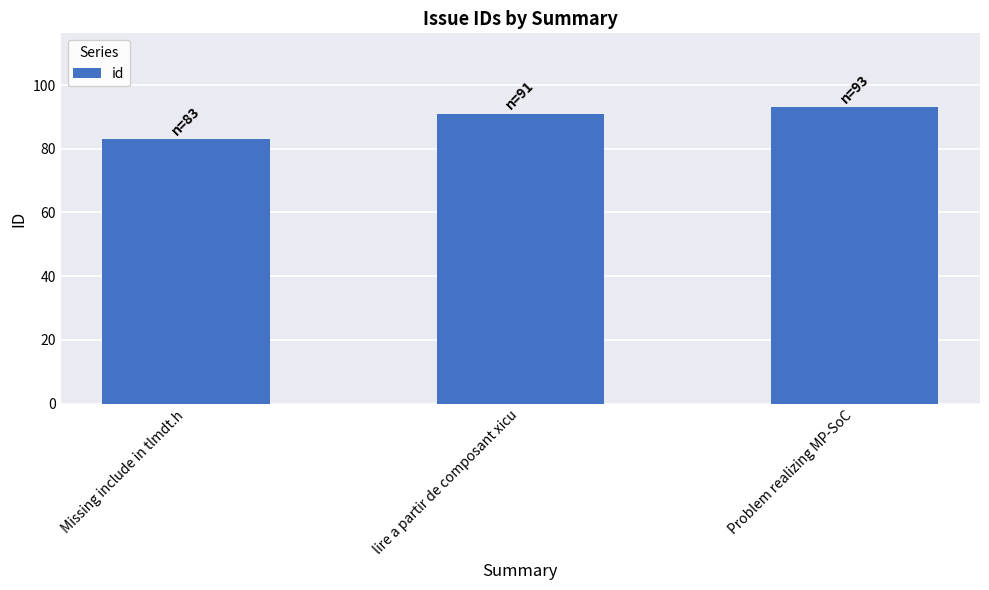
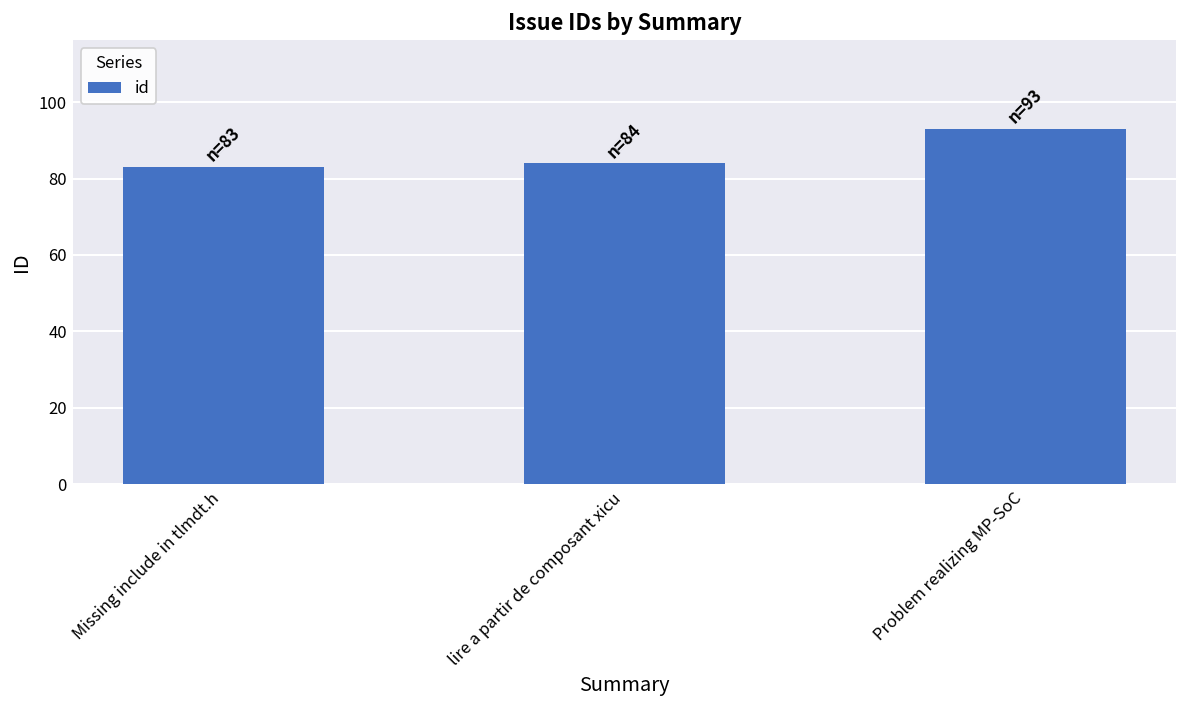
lire a partir de composant xicu: 91 -> 84
